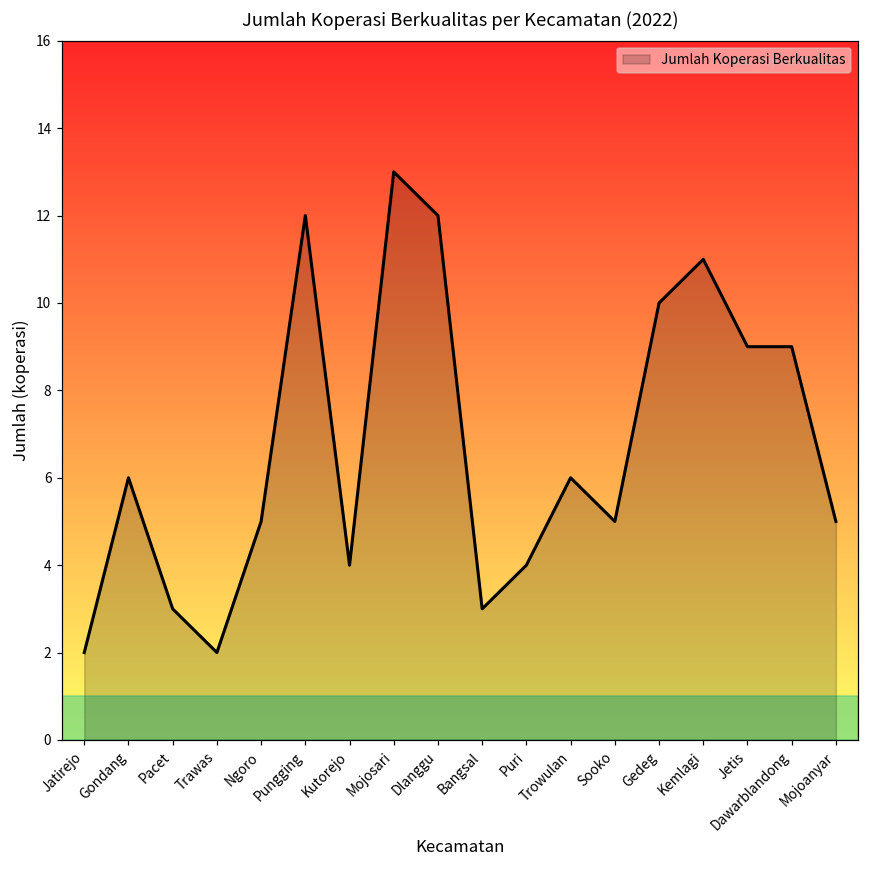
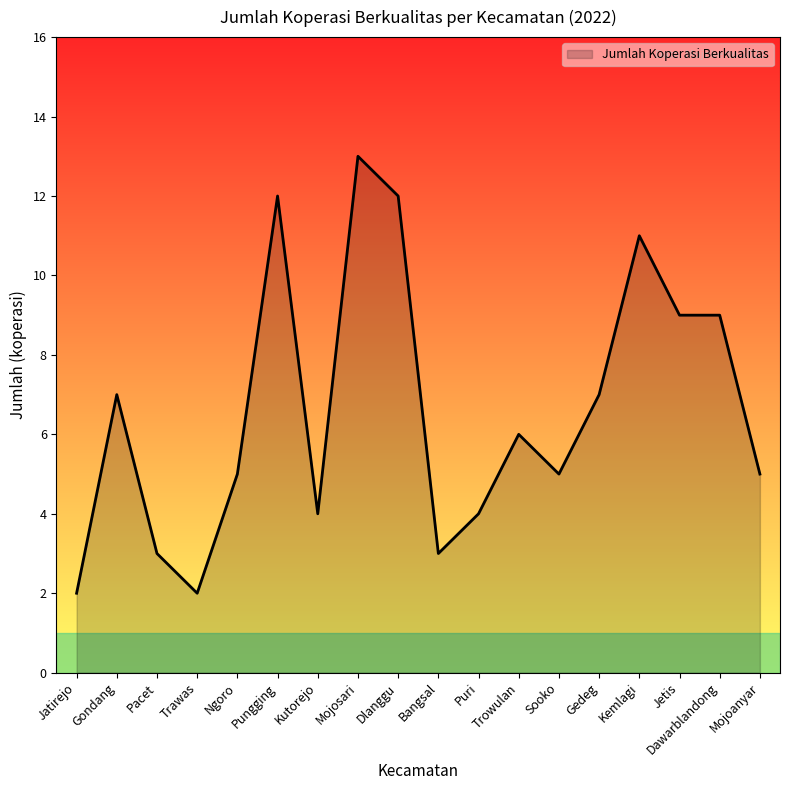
Gondang: 6 -> 7
Gedeg: 10 -> 7
